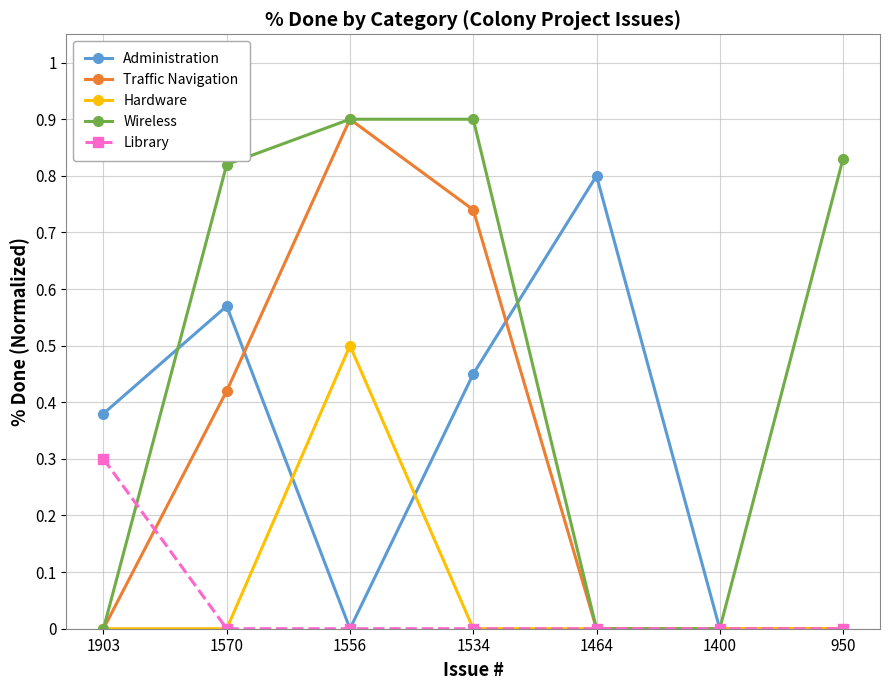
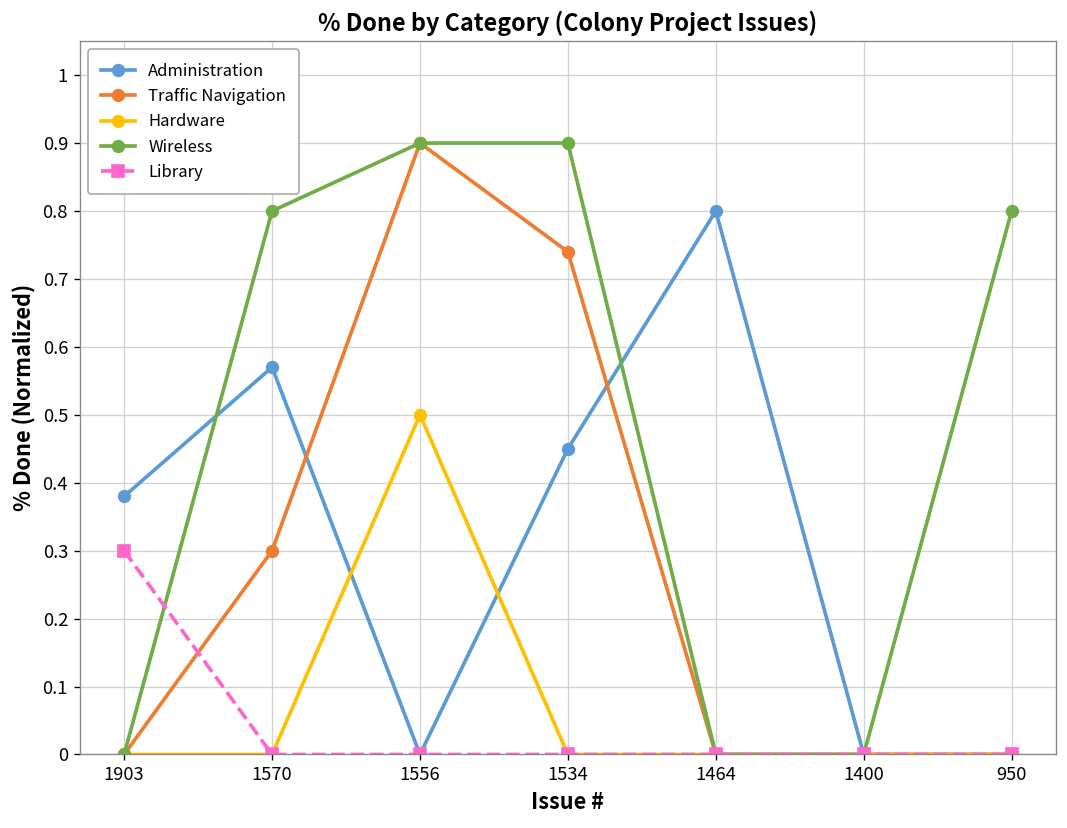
Traffic Navigation, 1570: 0.42 -> 0.30
Wireless, 1570: 0.82 -> 0.80
Wireless, 950: 0.83 -> 0.80
